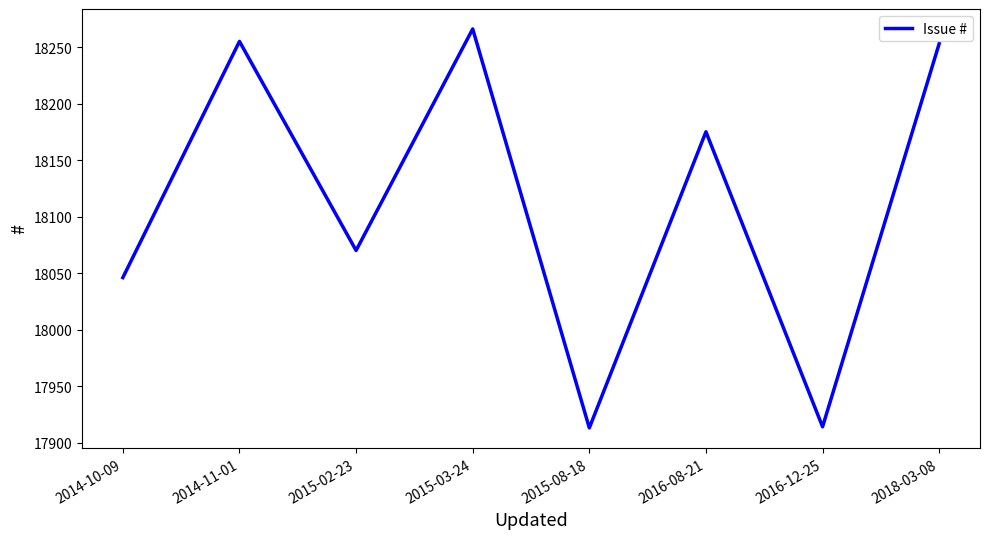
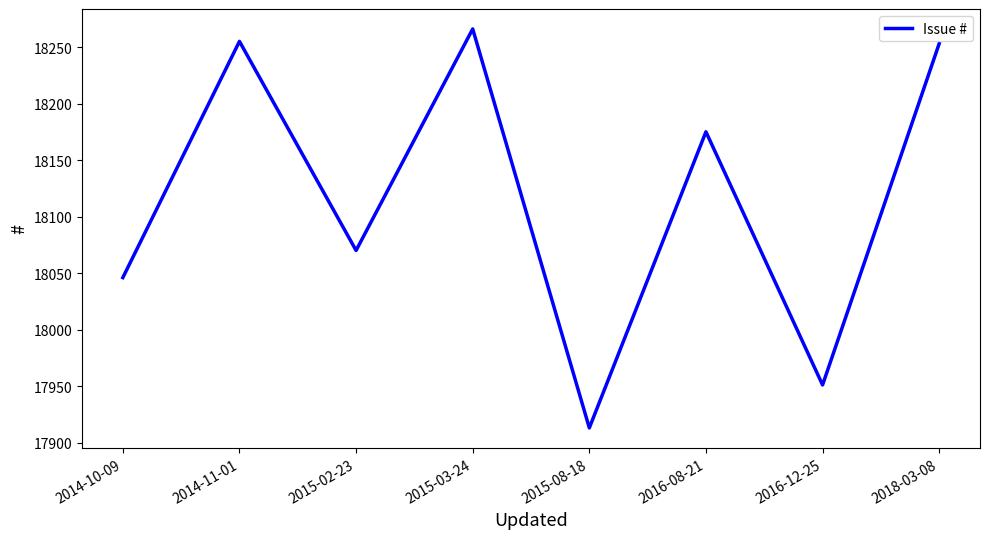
2016-12-25: 17914 -> 17951
